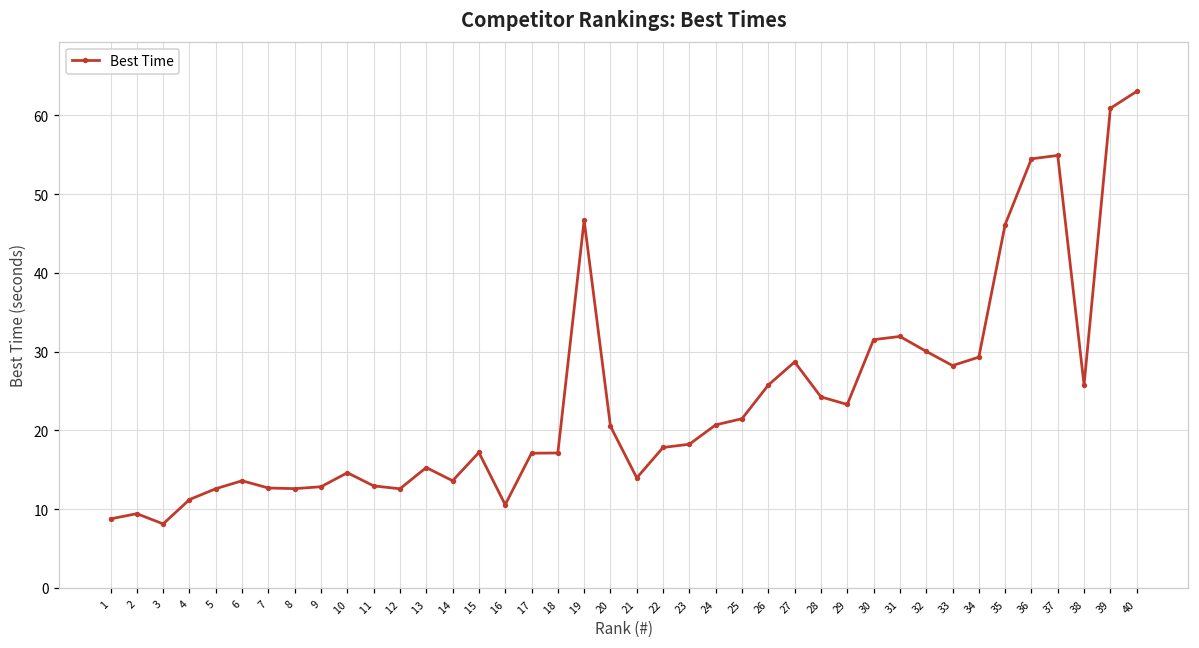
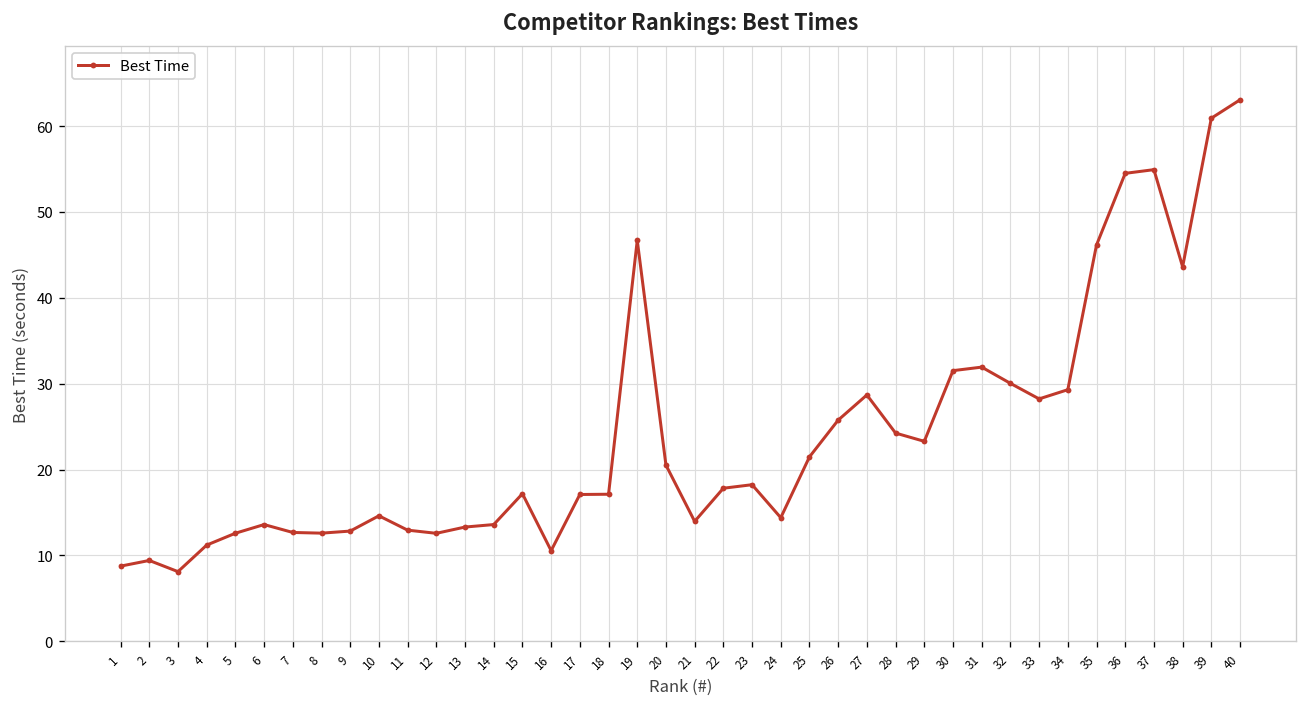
13: 15 -> 13
24: 21 -> 14
38: 26 -> 44
